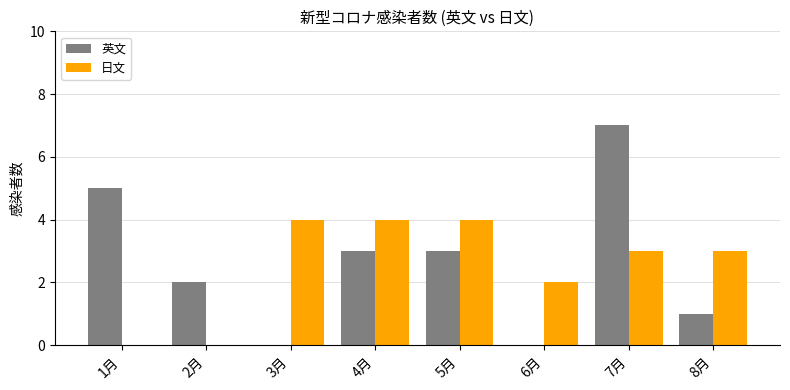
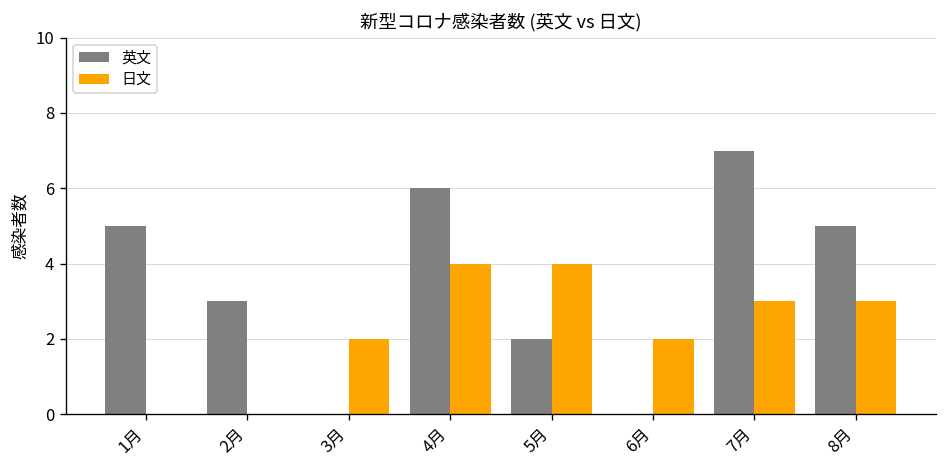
英文, 2月: 2 -> 3
日文, 3月: 4 -> 2
英文, 4月: 3 -> 6
英文, 5月: 3 -> 2
英文, 8月: 1 -> 5
